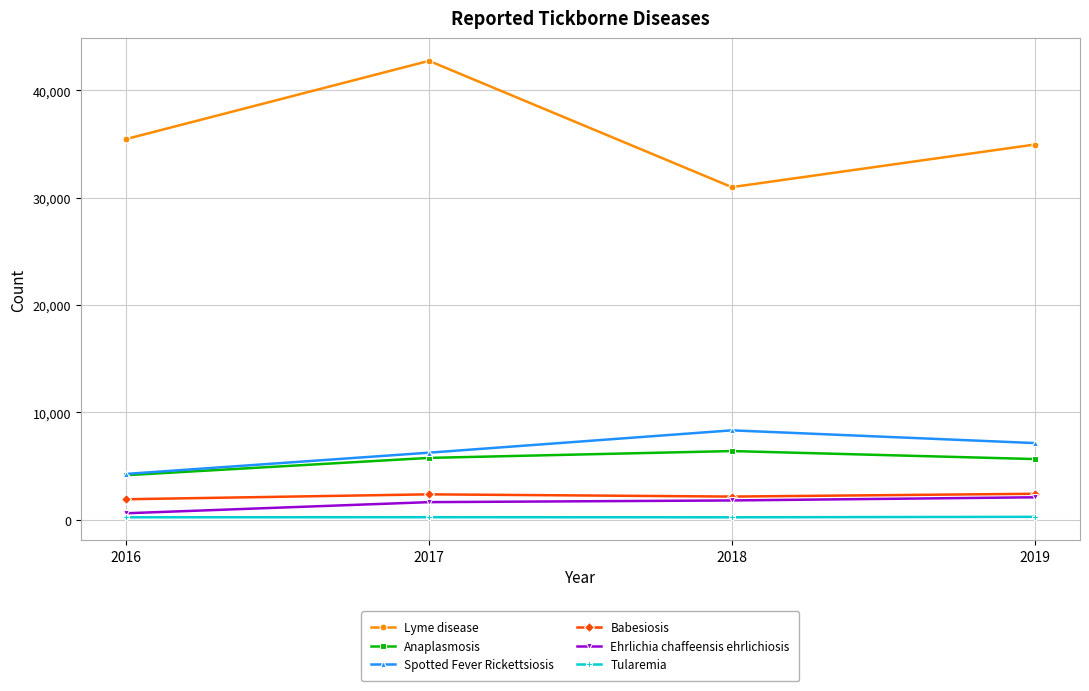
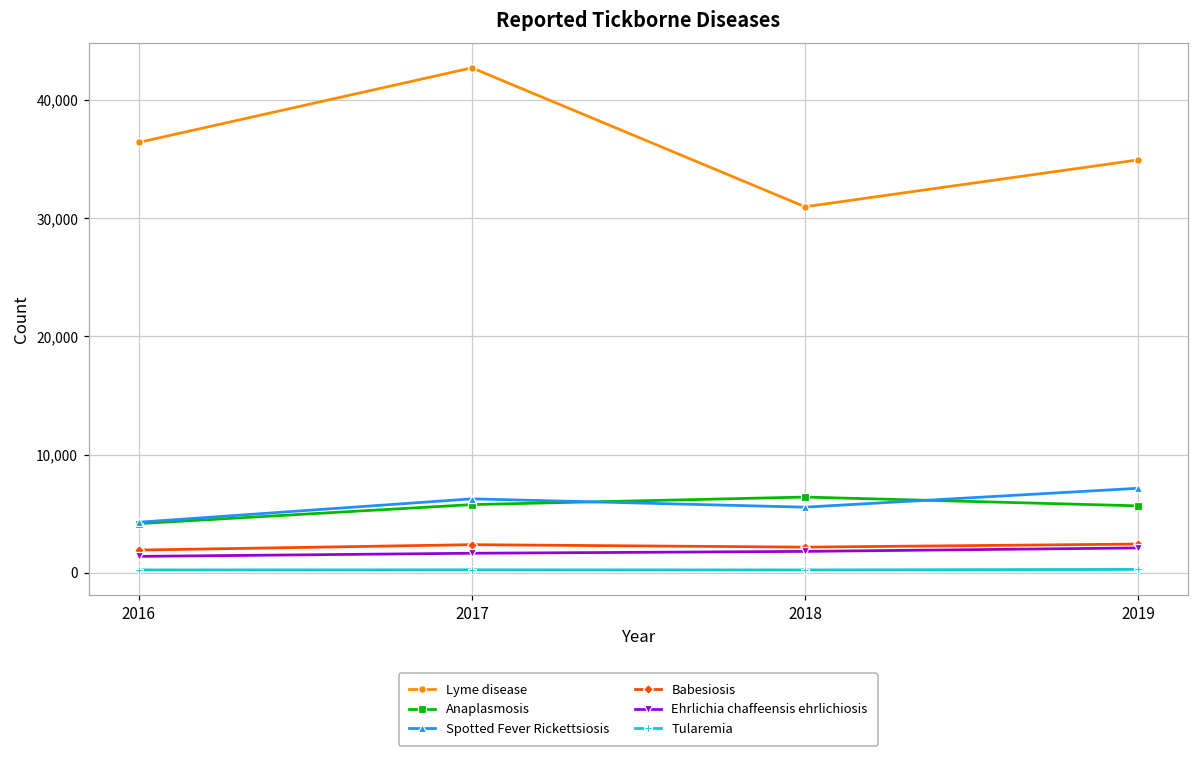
Lyme disease, 2016: 35,500 -> 36,400
Ehrlichia chaffeensis ehrlichiosis, 2016: 600 -> 1,400
Spotted Fever Rickettsiosis, 2018: 8,300 -> 5,500
